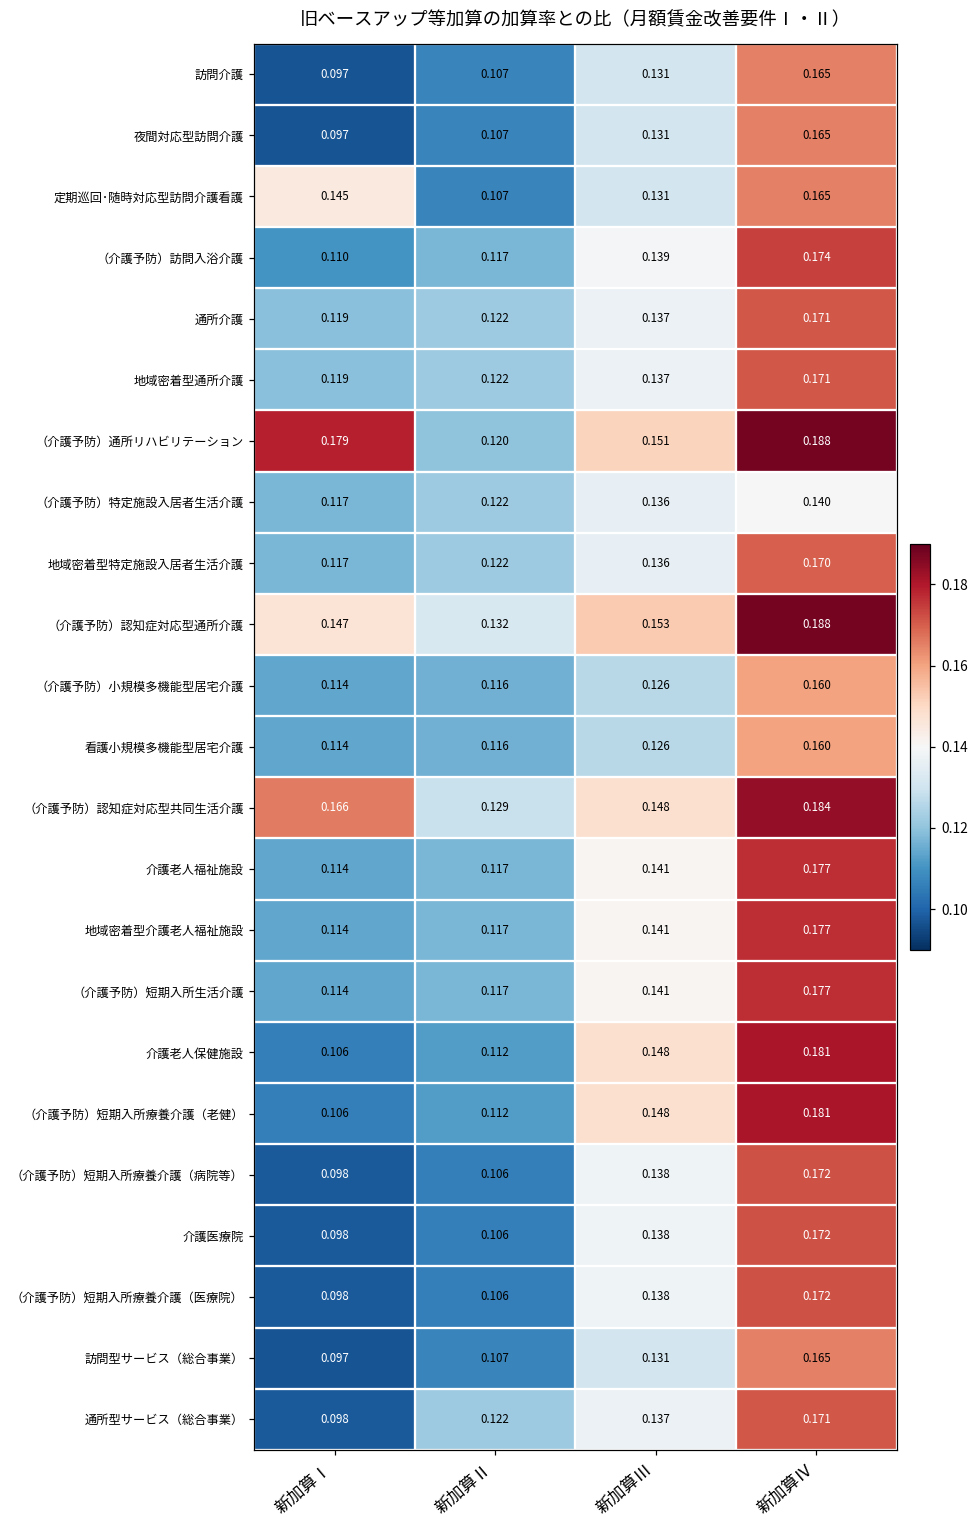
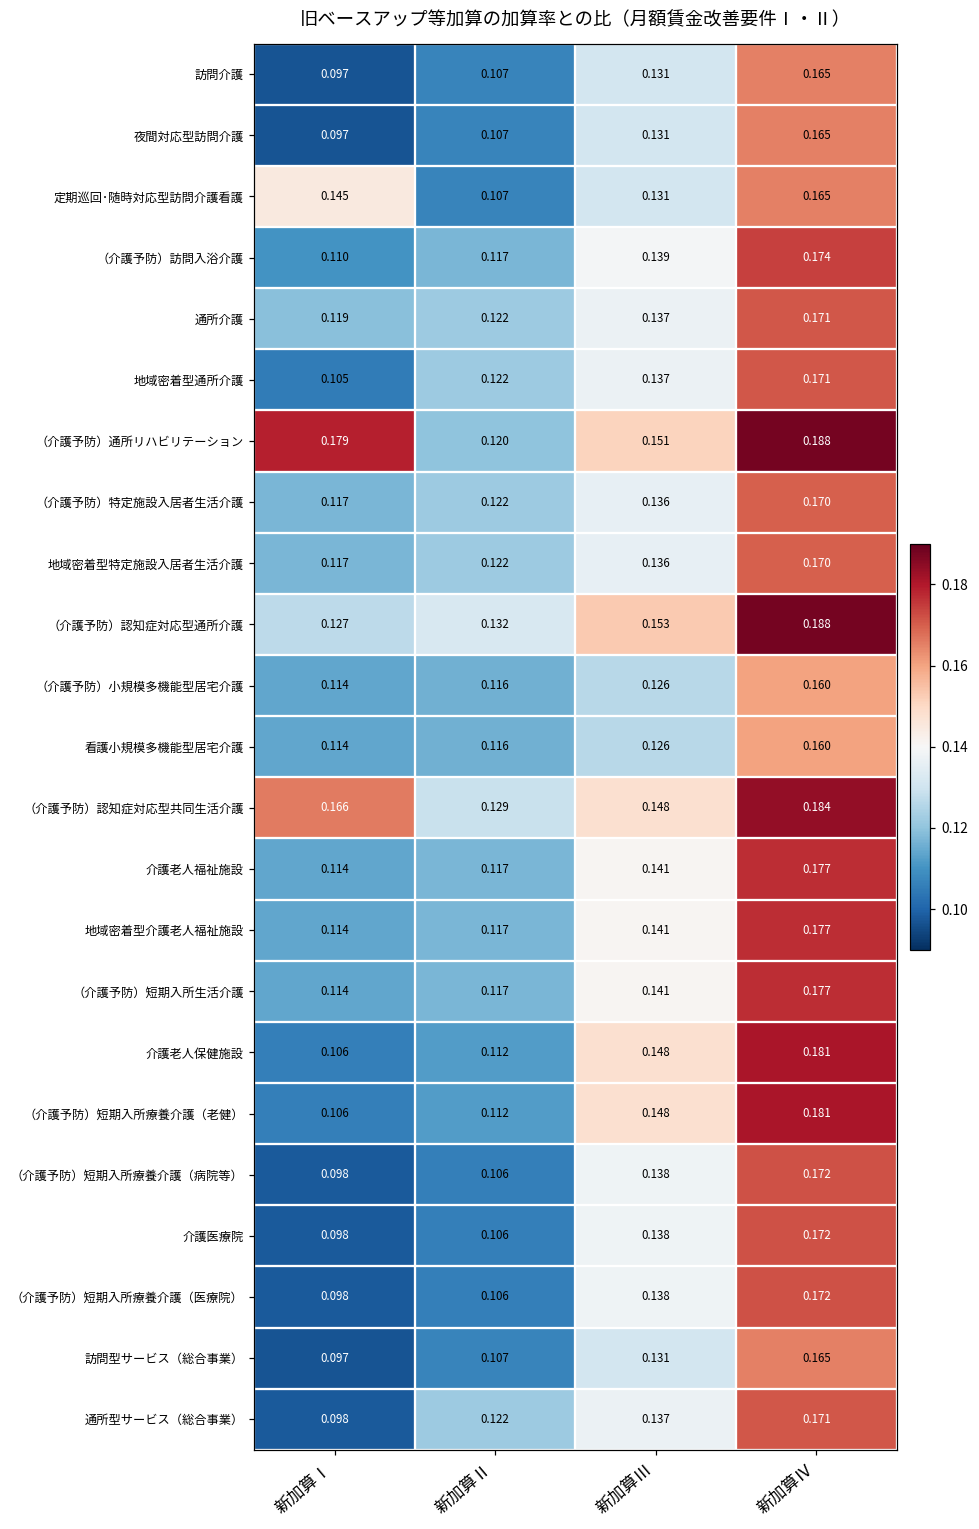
地域密着型通所介護, 新加算Ⅰ: 0.119 -> 0.105
（介護予防）特定施設入居者生活介護, 新加算Ⅳ: 0.140 -> 0.170
（介護予防）認知症対応型通所介護, 新加算Ⅰ: 0.147 -> 0.127
